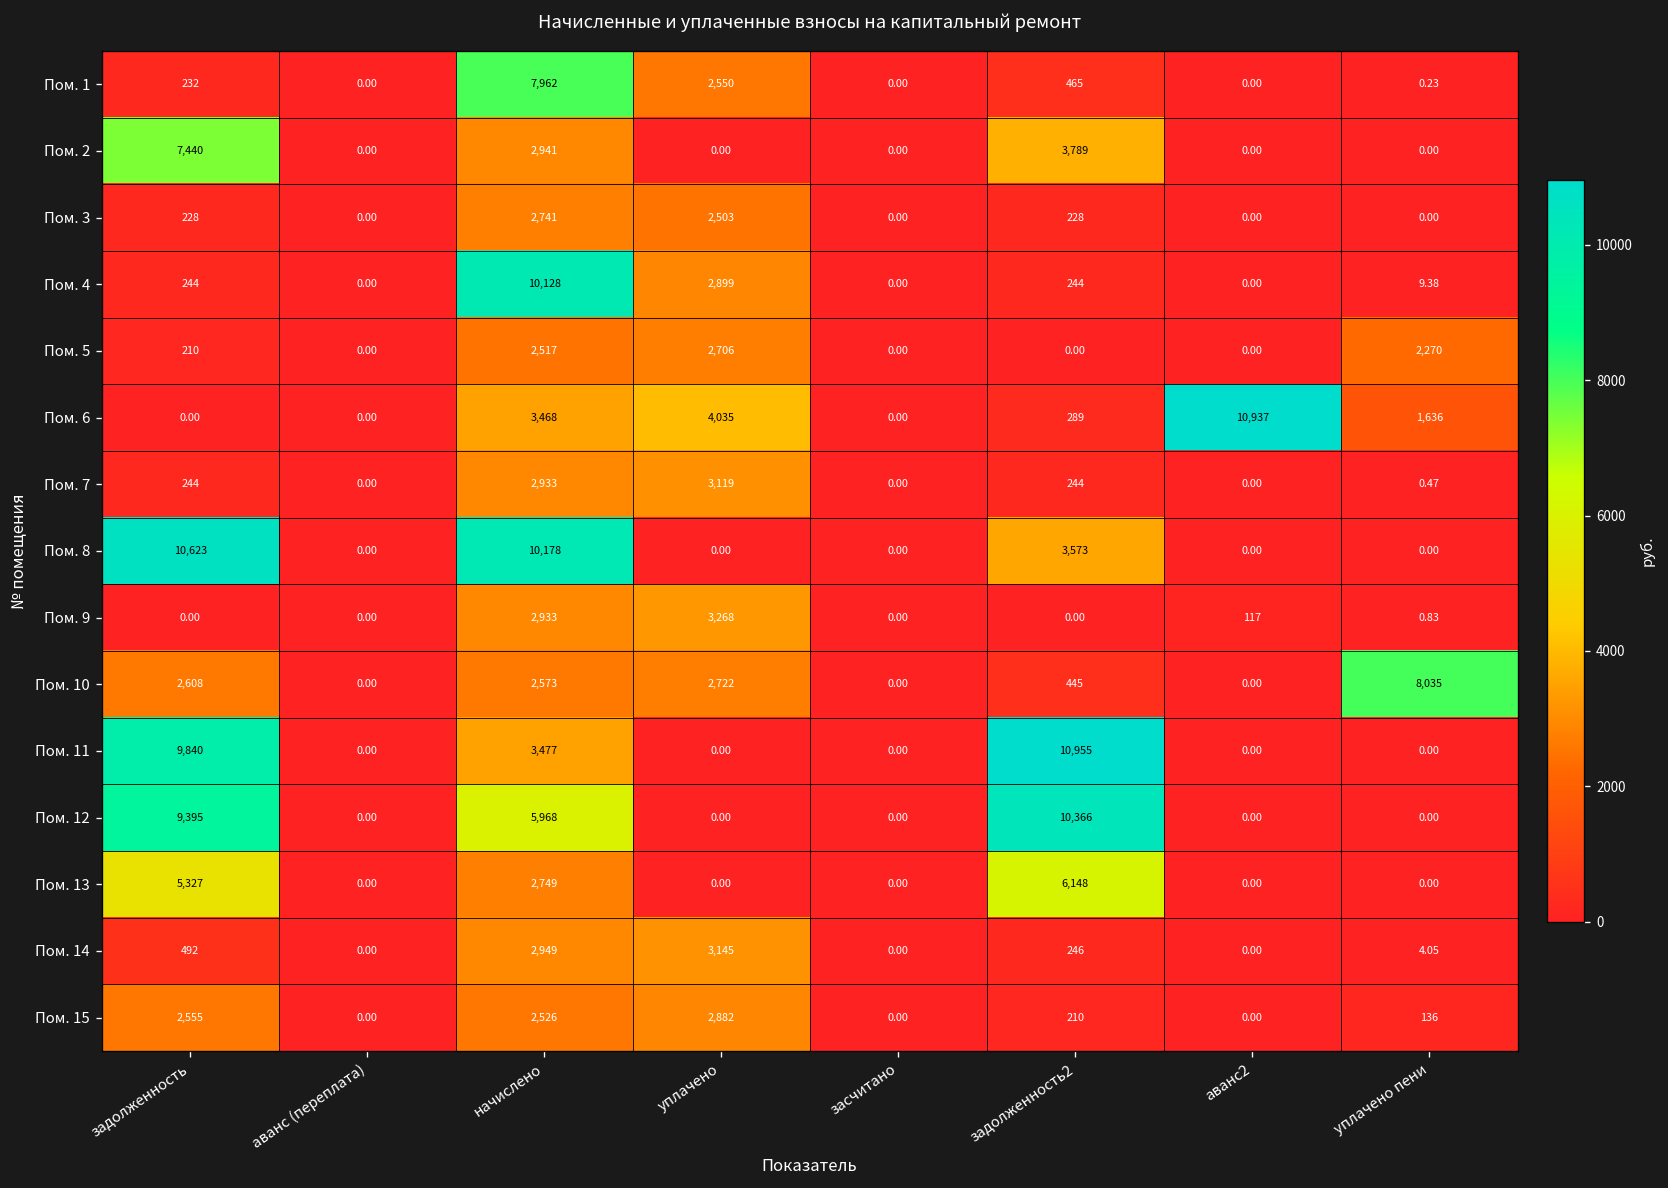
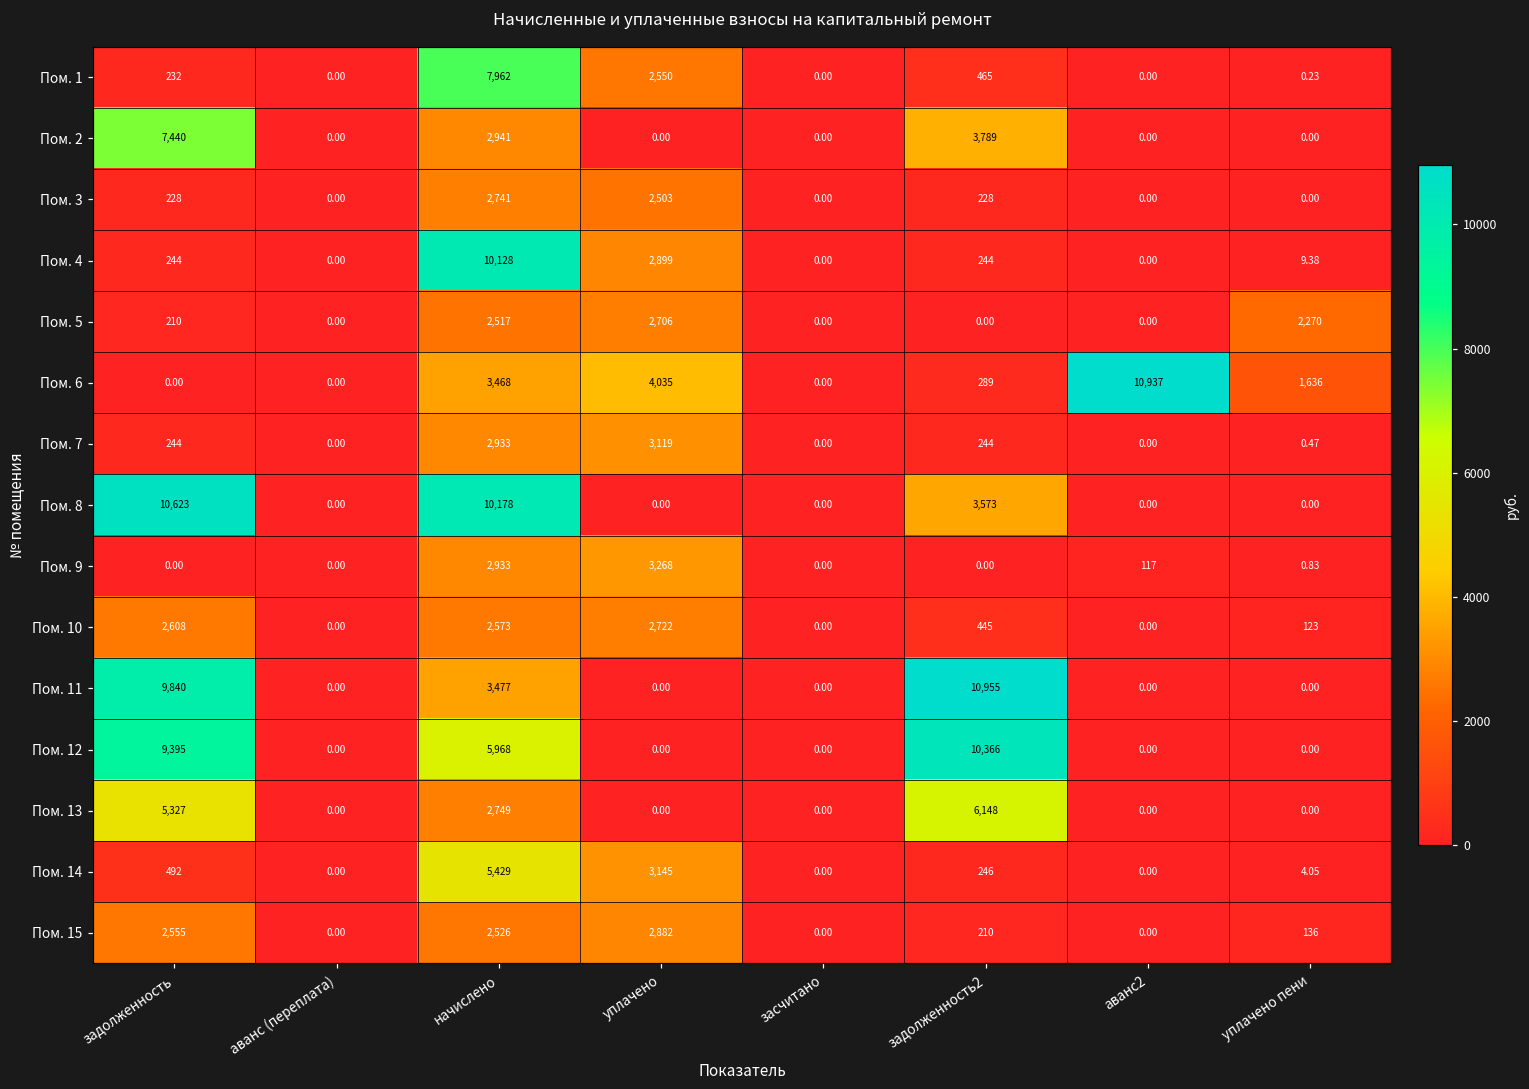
Пом. 10, уплачено пени: 8,035 -> 123
Пом. 14, начислено: 2,949 -> 5,429
